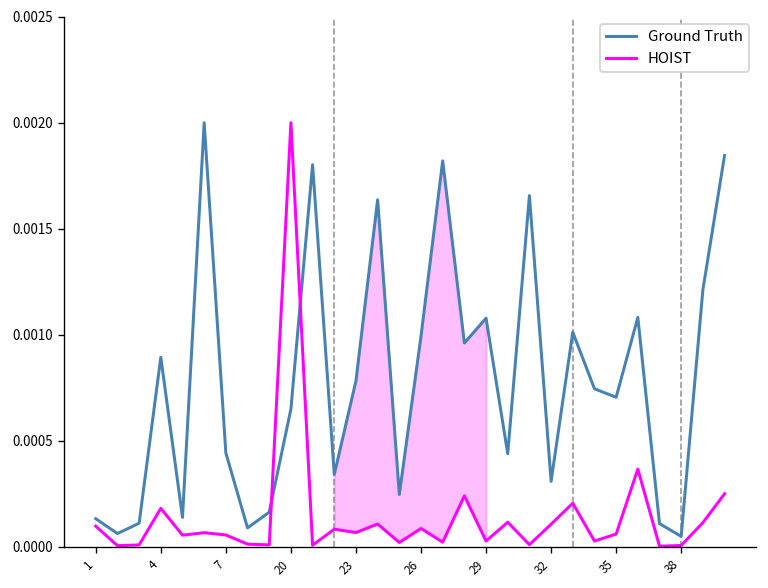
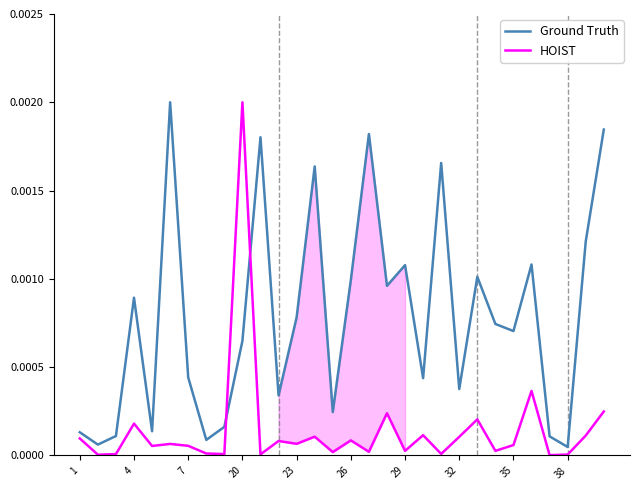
Ground Truth, 32: 0.00031 -> 0.00038
